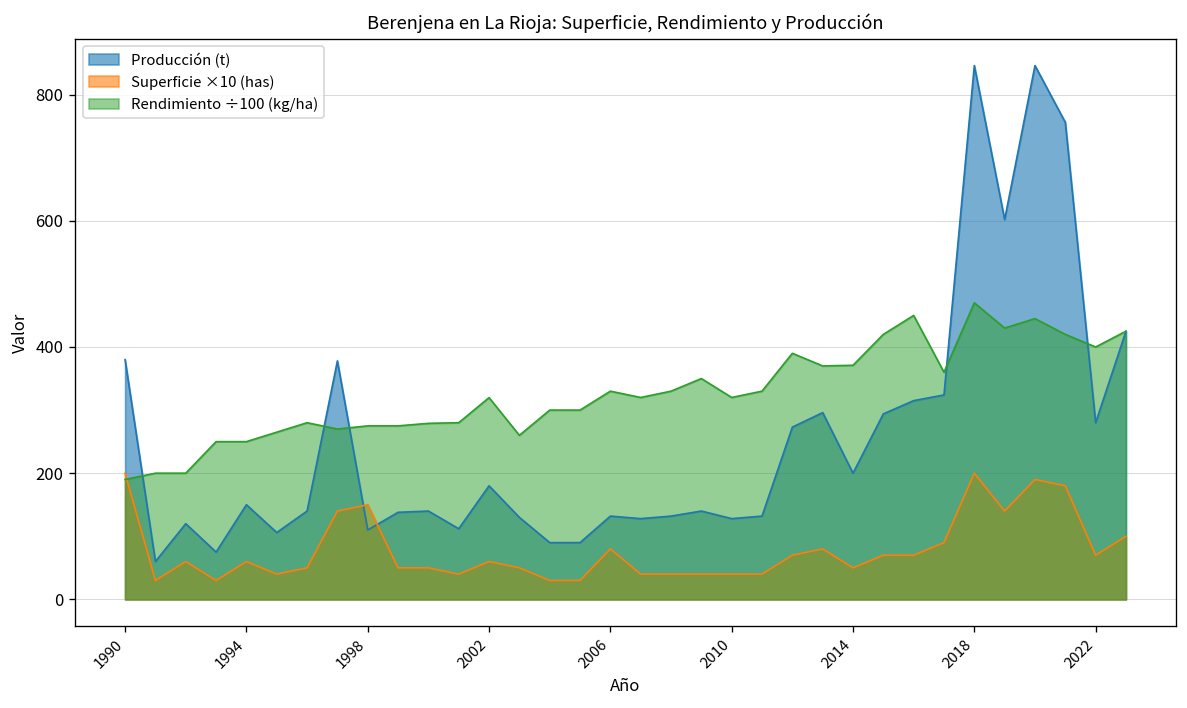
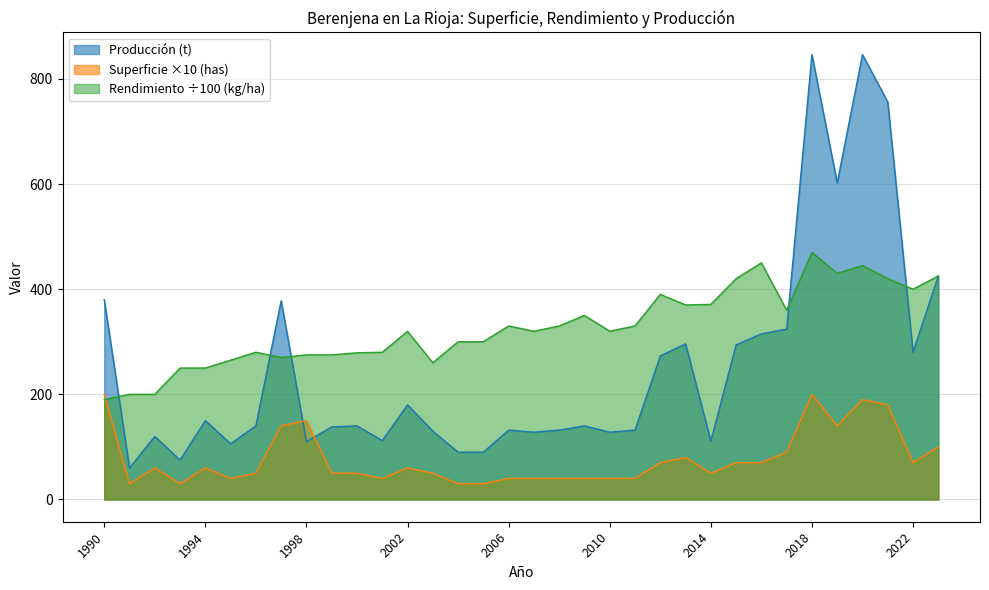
Superficie ×10 (has), 2006: 80 -> 40
Producción (t), 2014: 200 -> 110
